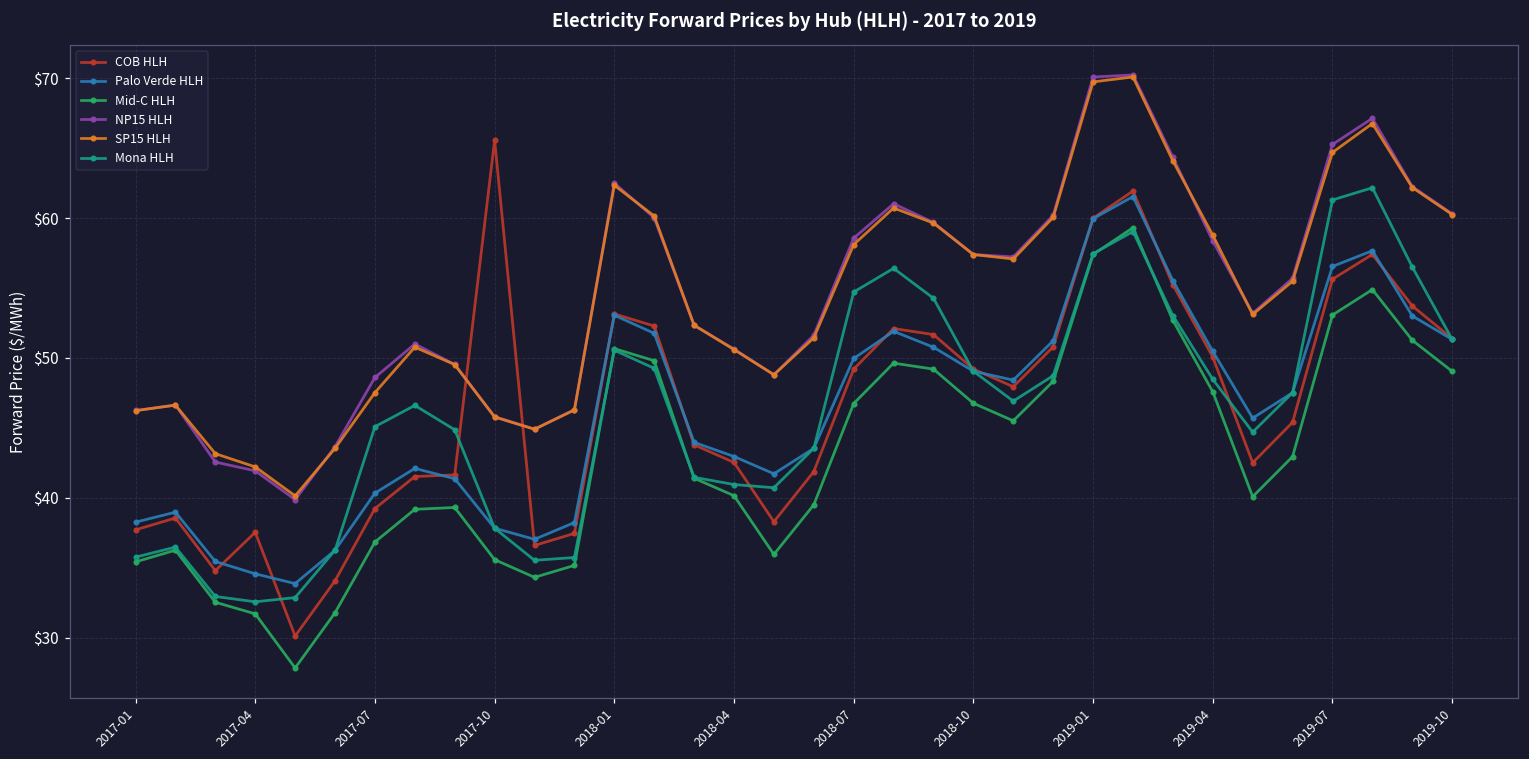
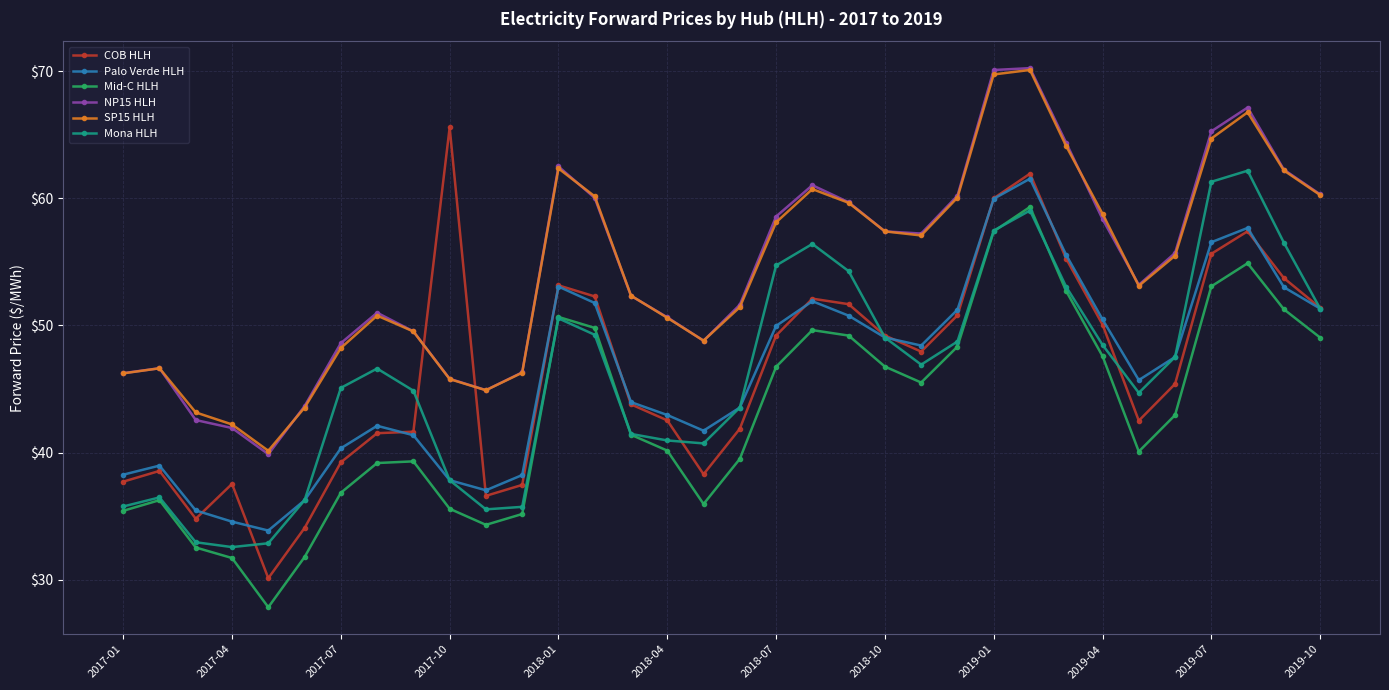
SP15 HLH, 2017-07: $47.5 -> $48.2
